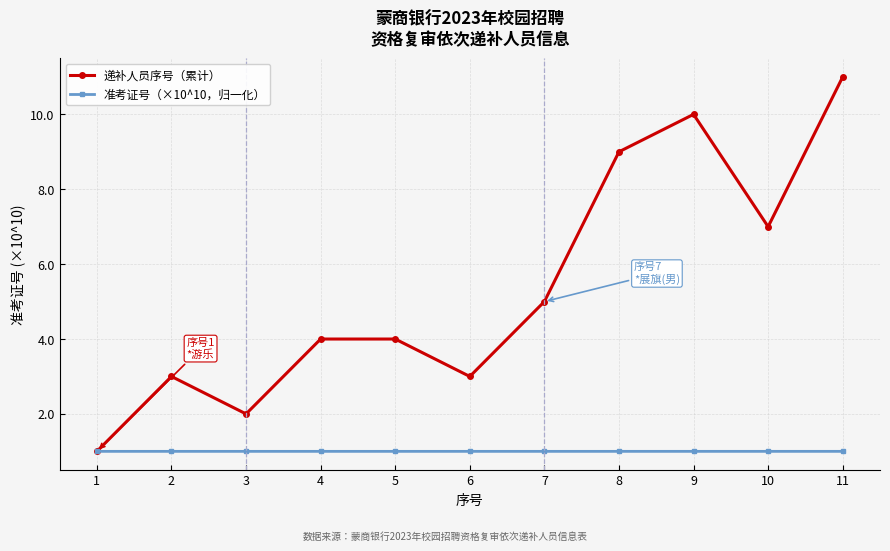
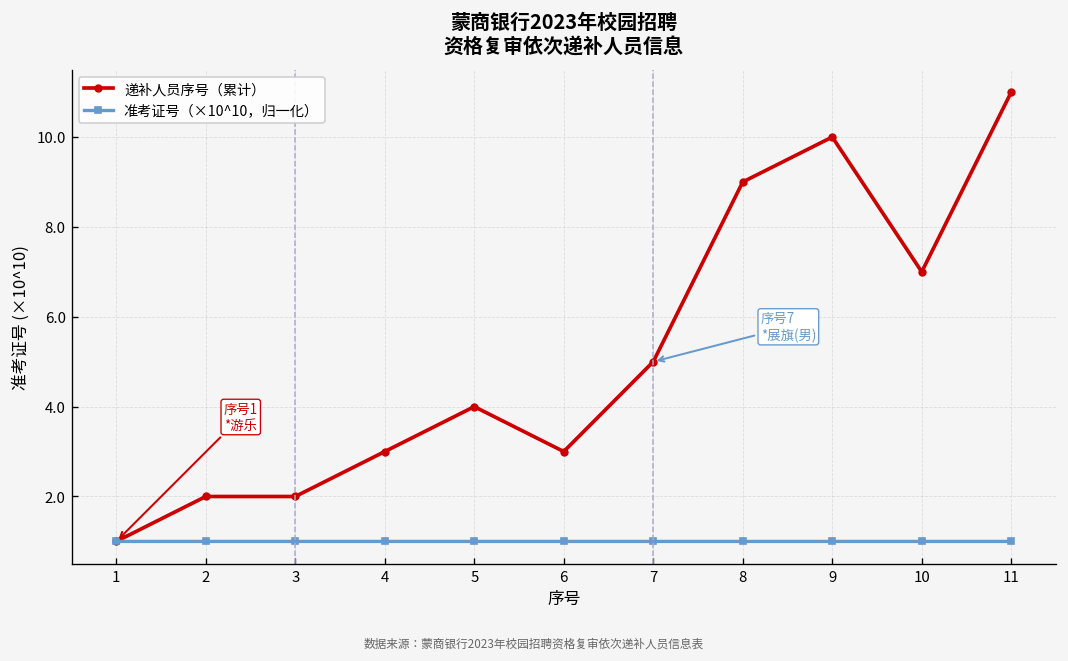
递补人员序号（累计）, 2: 3 -> 2
递补人员序号（累计）, 4: 4 -> 3
